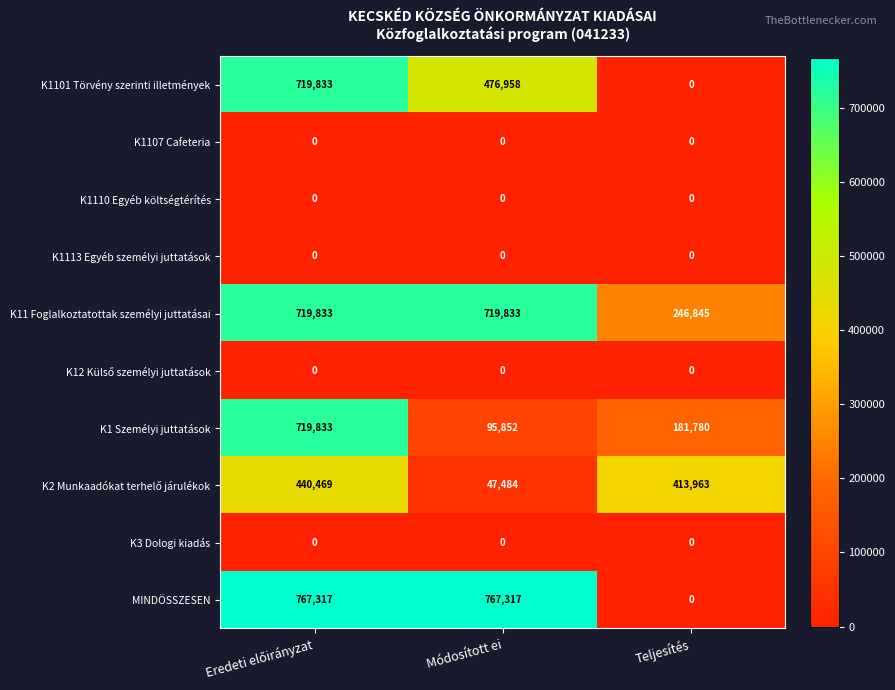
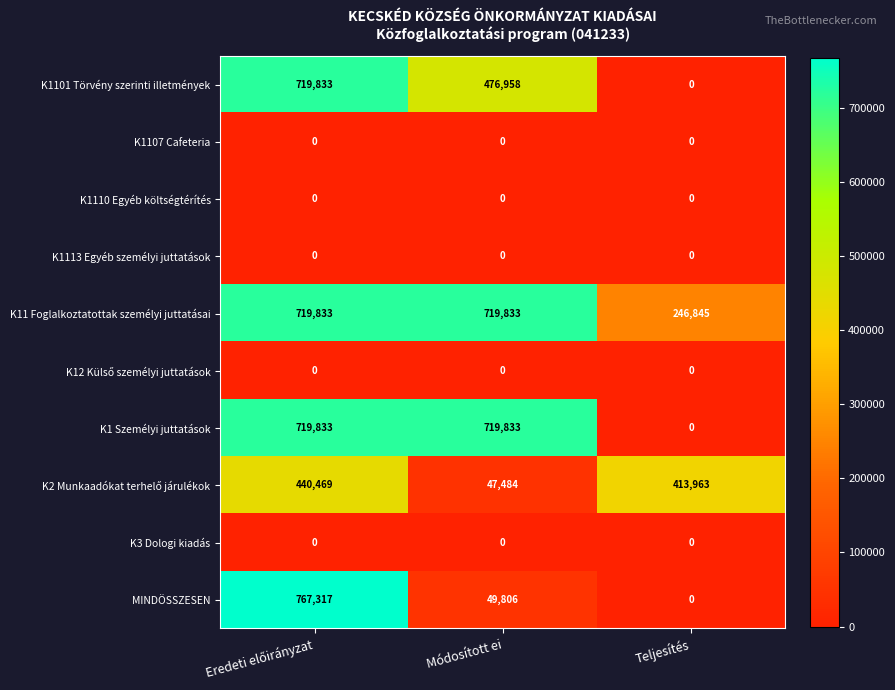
K1 Személyi juttatások, Módosított ei: 95,852 -> 719,833
K1 Személyi juttatások, Teljesítés: 181,780 -> 0
MINDÖSSZESEN, Módosított ei: 767,317 -> 49,806
